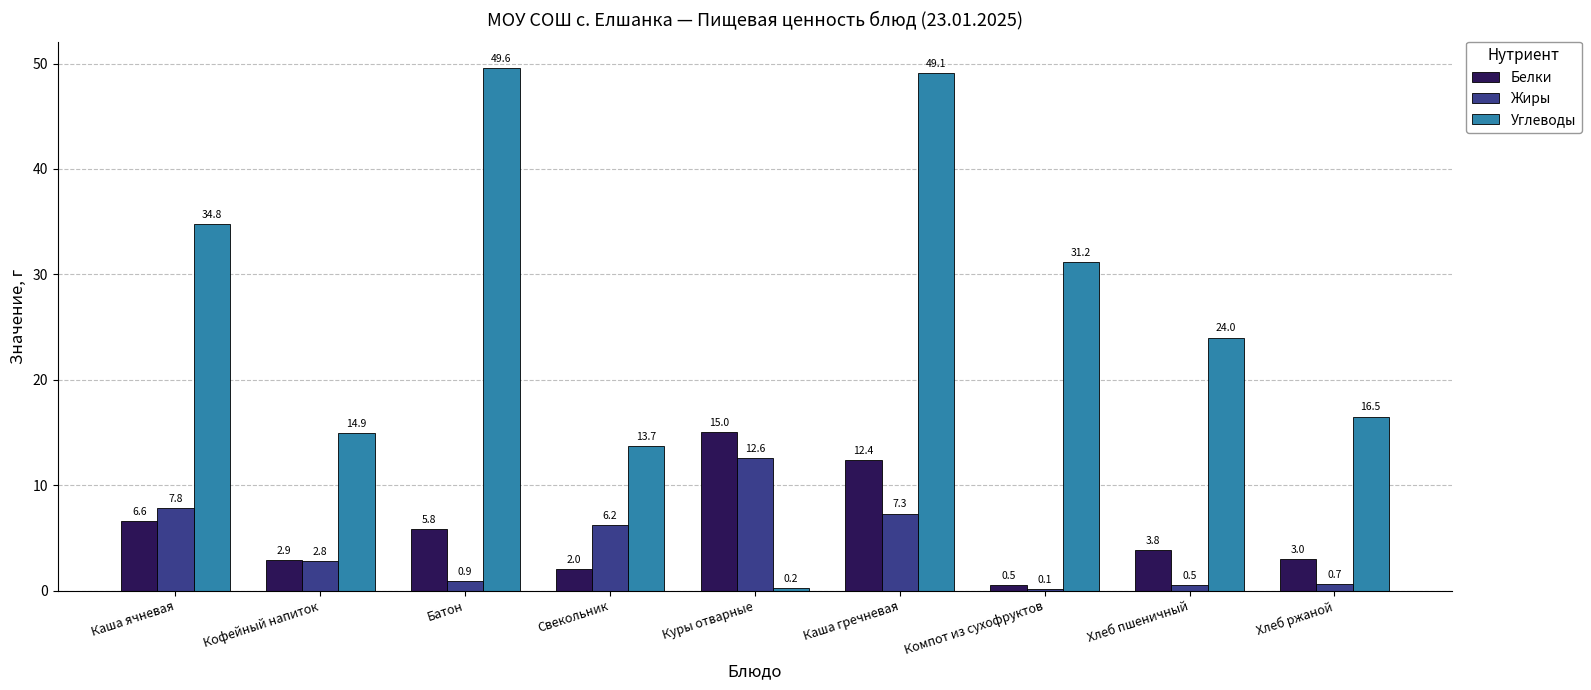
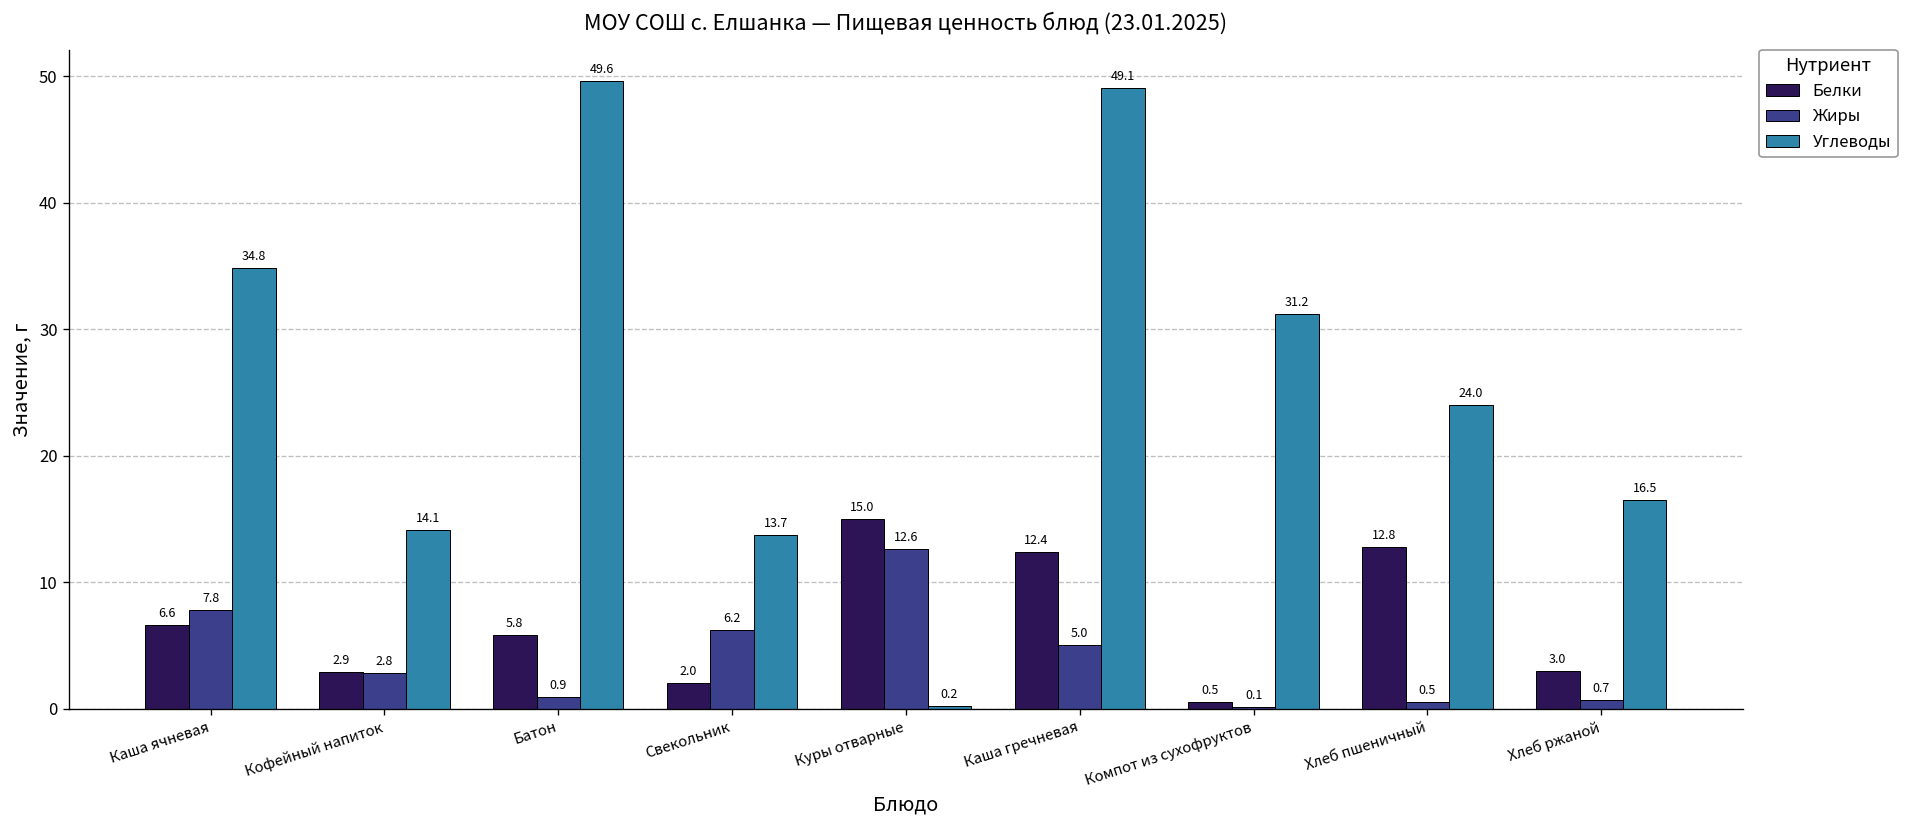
Углеводы, Кофейный напиток: 14.9 -> 14.1
Жиры, Каша гречневая: 7.3 -> 5.0
Белки, Хлеб пшеничный: 3.8 -> 12.8
